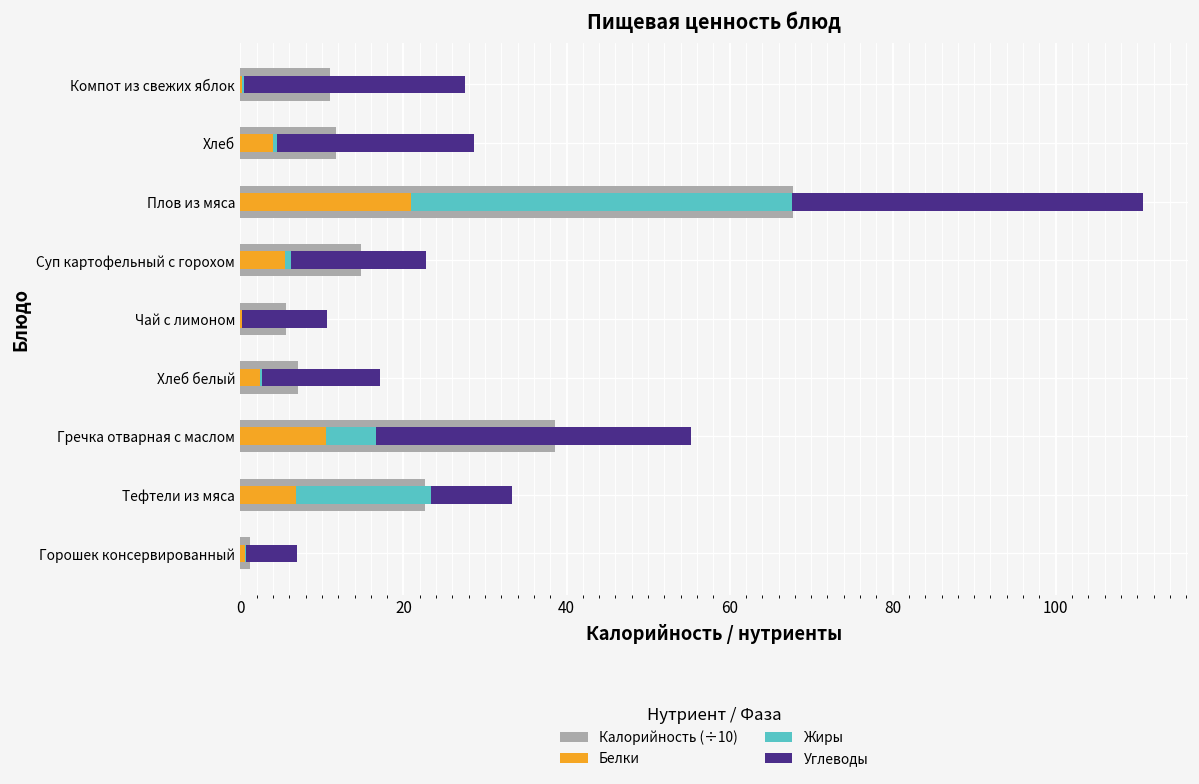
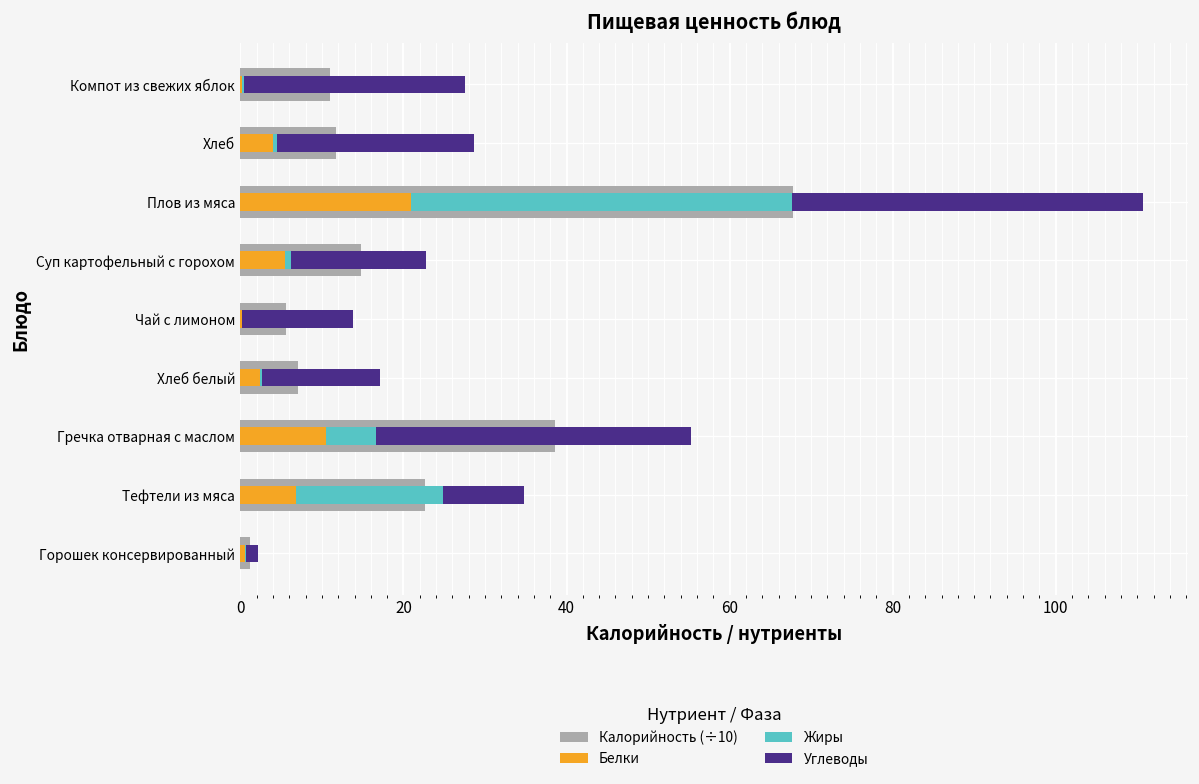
Углеводы, Чай с лимоном: 10 -> 14
Жиры, Тефтели из мяса: 16 -> 18
Углеводы, Горошек консервированный: 6 -> 2
